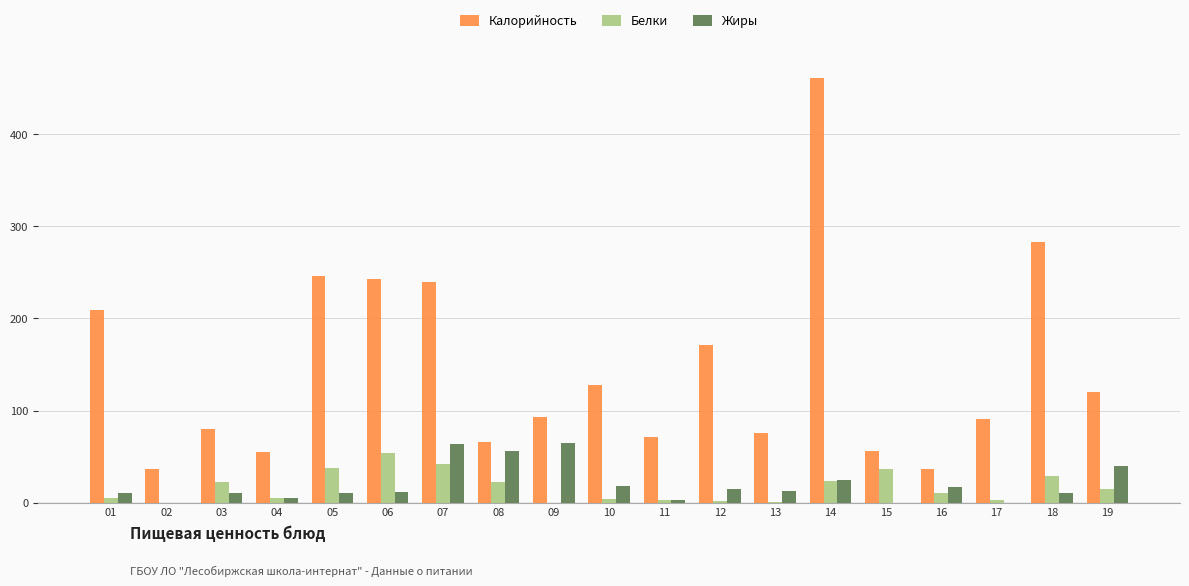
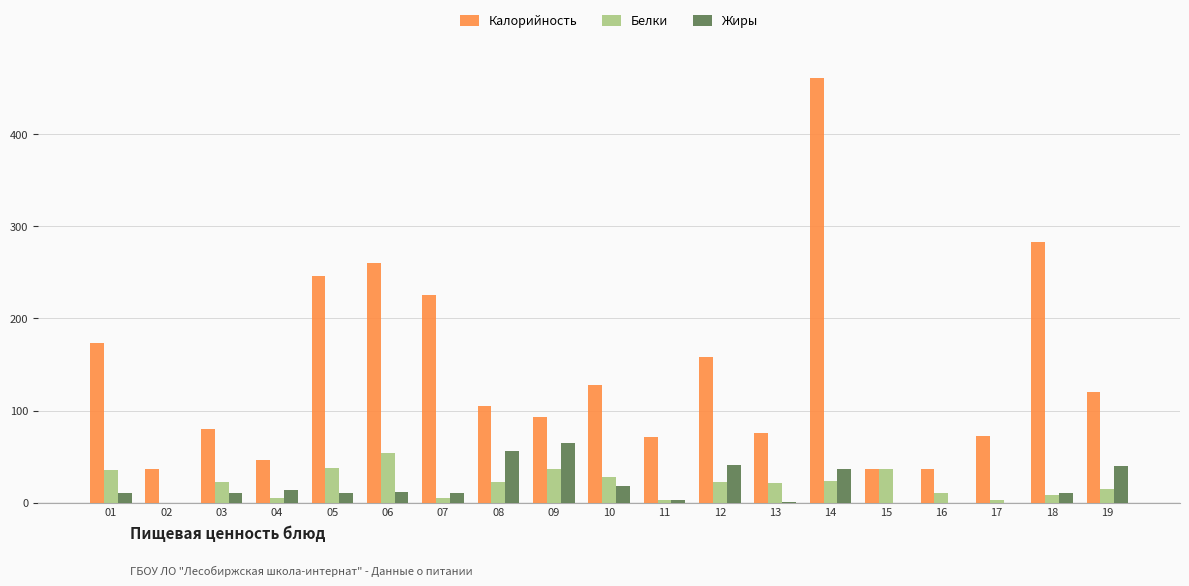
Калорийность, 01: 210 -> 170
Белки, 01: 10 -> 40
Калорийность, 04: 60 -> 50
Жиры, 04: 5 -> 14
Калорийность, 06: 240 -> 260
Калорийность, 07: 240 -> 230
Белки, 07: 40 -> 10
Жиры, 07: 60 -> 10
Калорийность, 08: 70 -> 110
Белки, 09: 0 -> 40
Белки, 10: 0 -> 30
Калорийность, 12: 170 -> 160
Белки, 12: 0 -> 20
Жиры, 12: 20 -> 40
Белки, 13: 0 -> 20
Жиры, 13: 10 -> 0
Жиры, 14: 30 -> 40
Калорийность, 15: 60 -> 40
Жиры, 16: 20 -> 0
Калорийность, 17: 90 -> 70
Белки, 18: 30 -> 10
